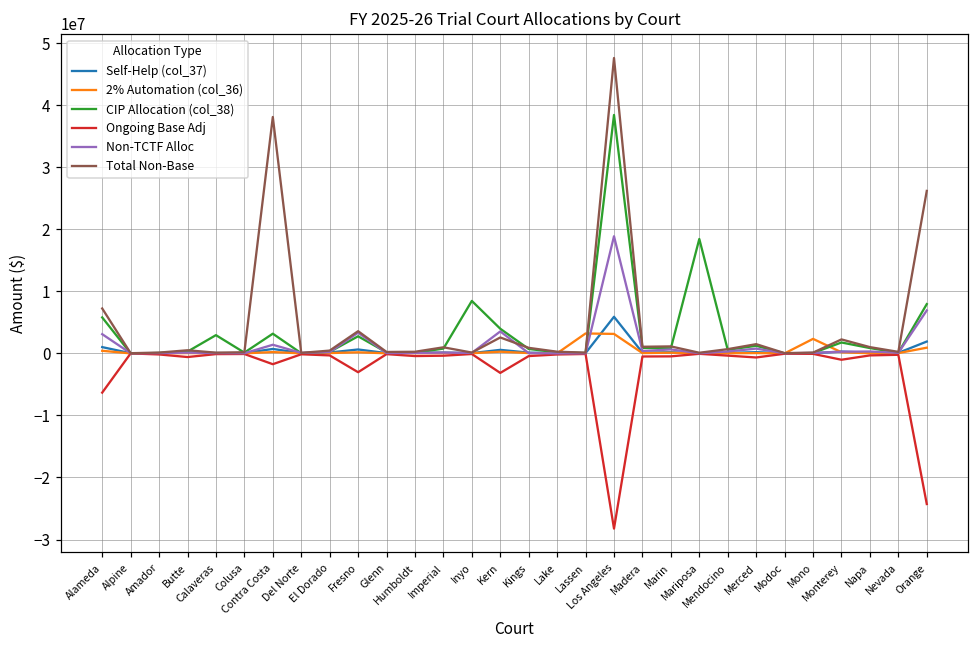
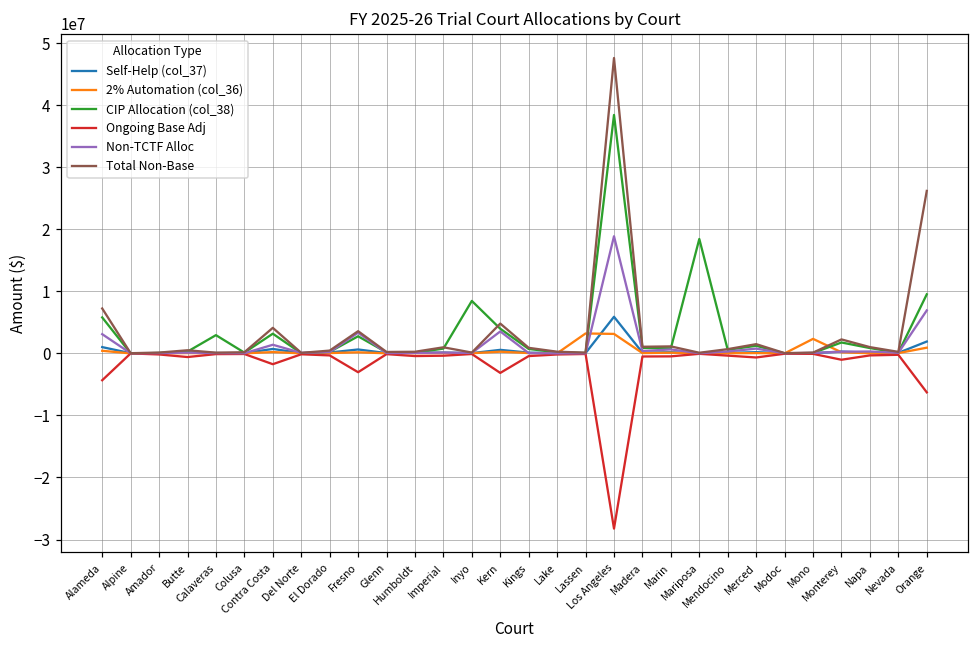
Ongoing Base Adj, Alameda: -6000000 -> -4000000
Total Non-Base, Contra Costa: 38000000 -> 4000000
Total Non-Base, Kern: 3000000 -> 5000000
CIP Allocation (col_38), Orange: 8000000 -> 10000000
Ongoing Base Adj, Orange: -24000000 -> -6000000
